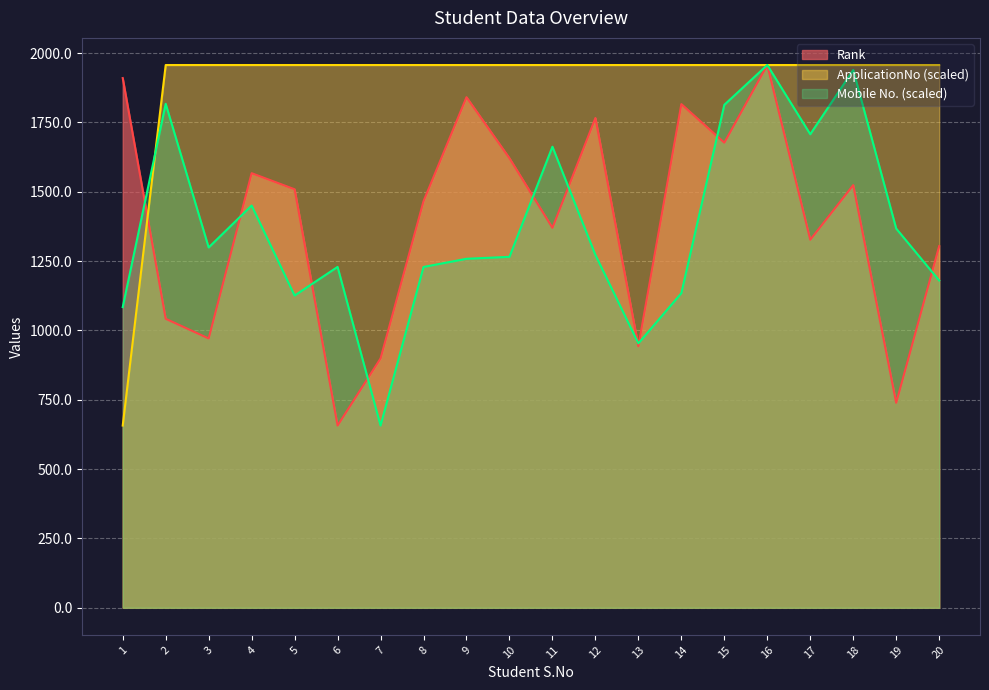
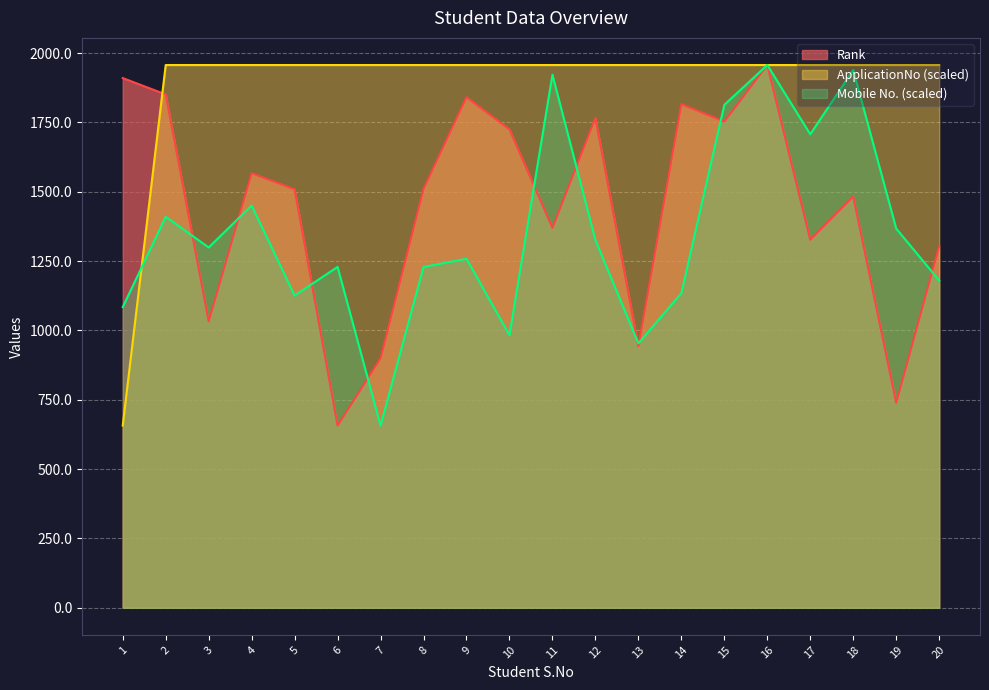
Rank, 2: 1040 -> 1850
Mobile No. (scaled), 2: 1820 -> 1410
Rank, 3: 970 -> 1030
Rank, 8: 1470 -> 1510
Rank, 10: 1620 -> 1730
Mobile No. (scaled), 10: 1270 -> 980
Mobile No. (scaled), 11: 1660 -> 1920
Mobile No. (scaled), 12: 1270 -> 1330
Rank, 15: 1680 -> 1750
Rank, 18: 1520 -> 1480
